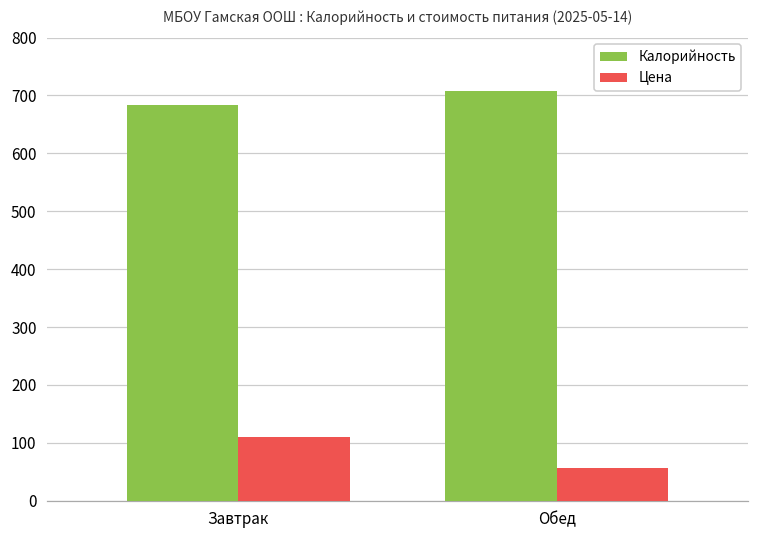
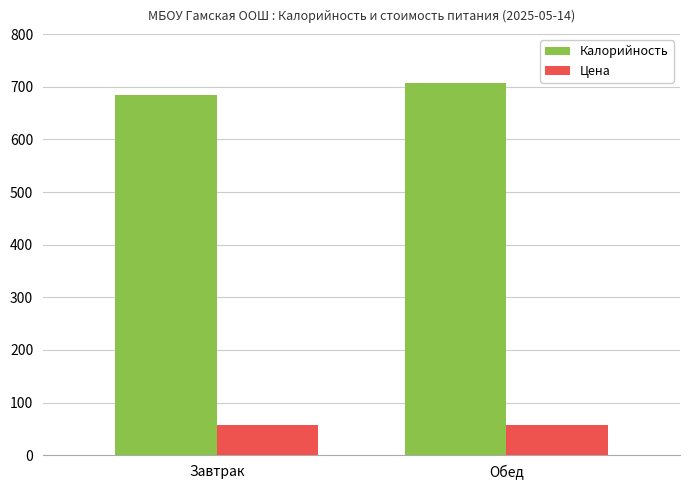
Цена, Завтрак: 110 -> 60
